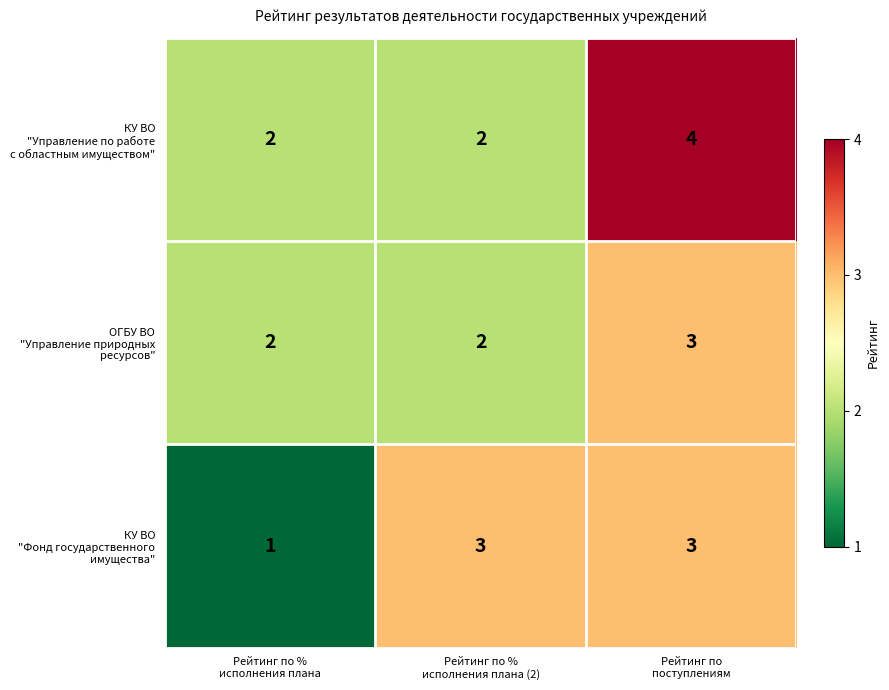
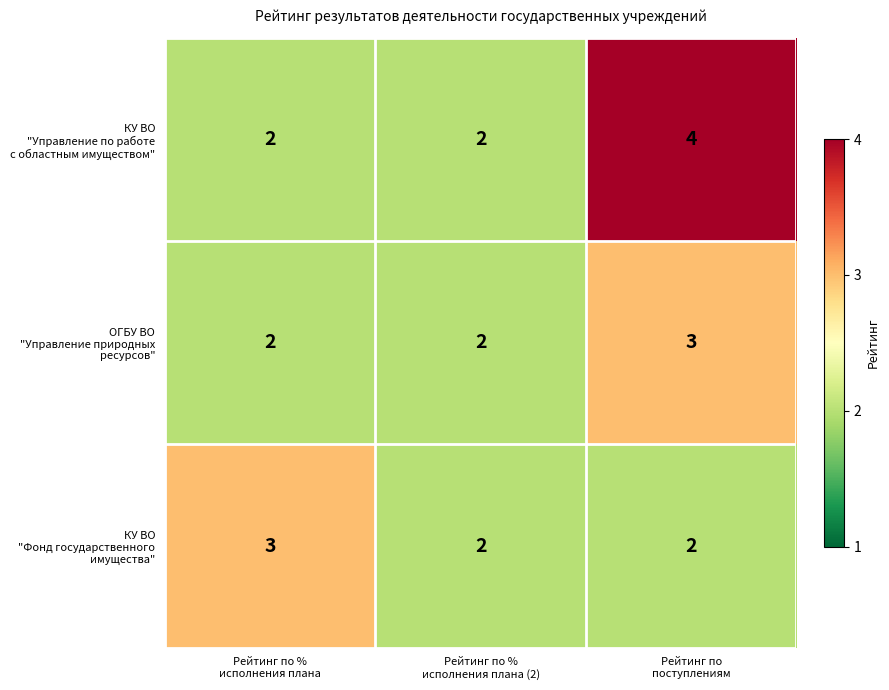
КУ ВО "Фонд государственного имущества", Рейтинг по % исполнения плана: 1 -> 3
КУ ВО "Фонд государственного имущества", Рейтинг по % исполнения плана (2): 3 -> 2
КУ ВО "Фонд государственного имущества", Рейтинг по поступлениям: 3 -> 2
